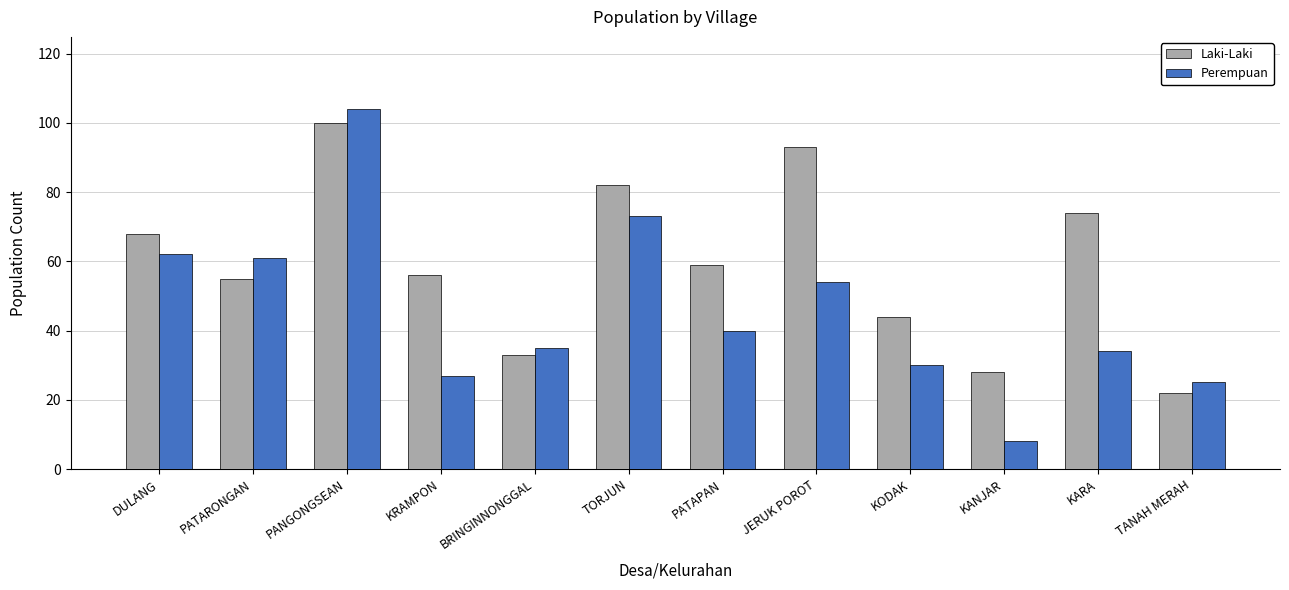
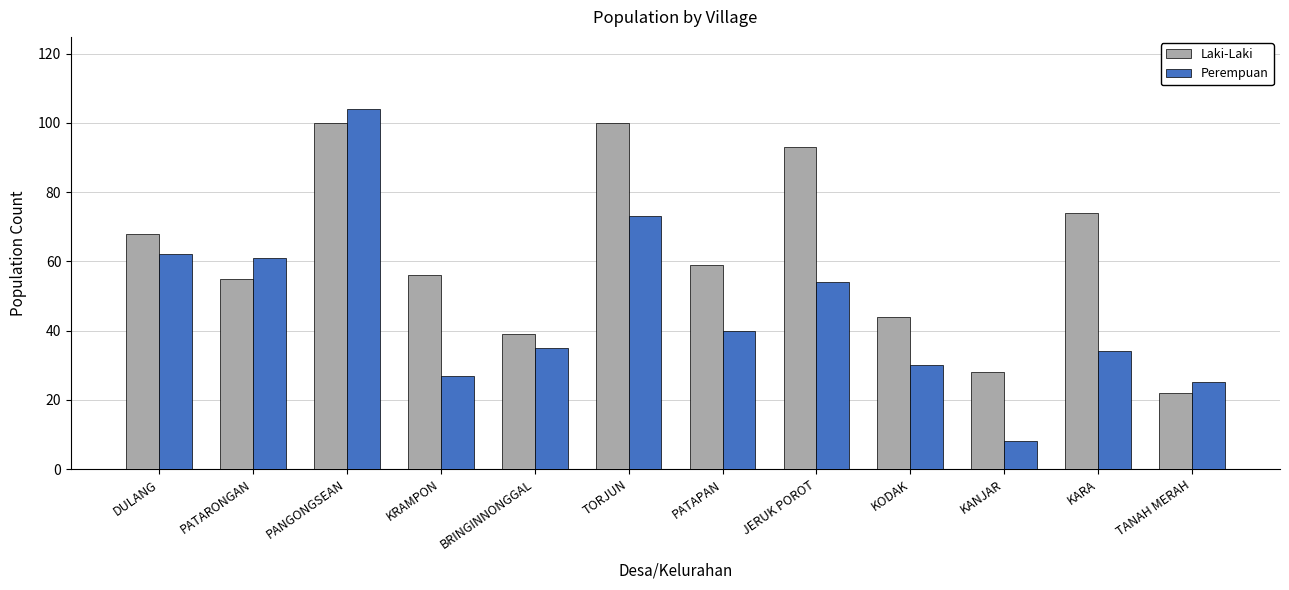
Laki-Laki, BRINGINNONGGAL: 33 -> 39
Laki-Laki, TORJUN: 82 -> 100
